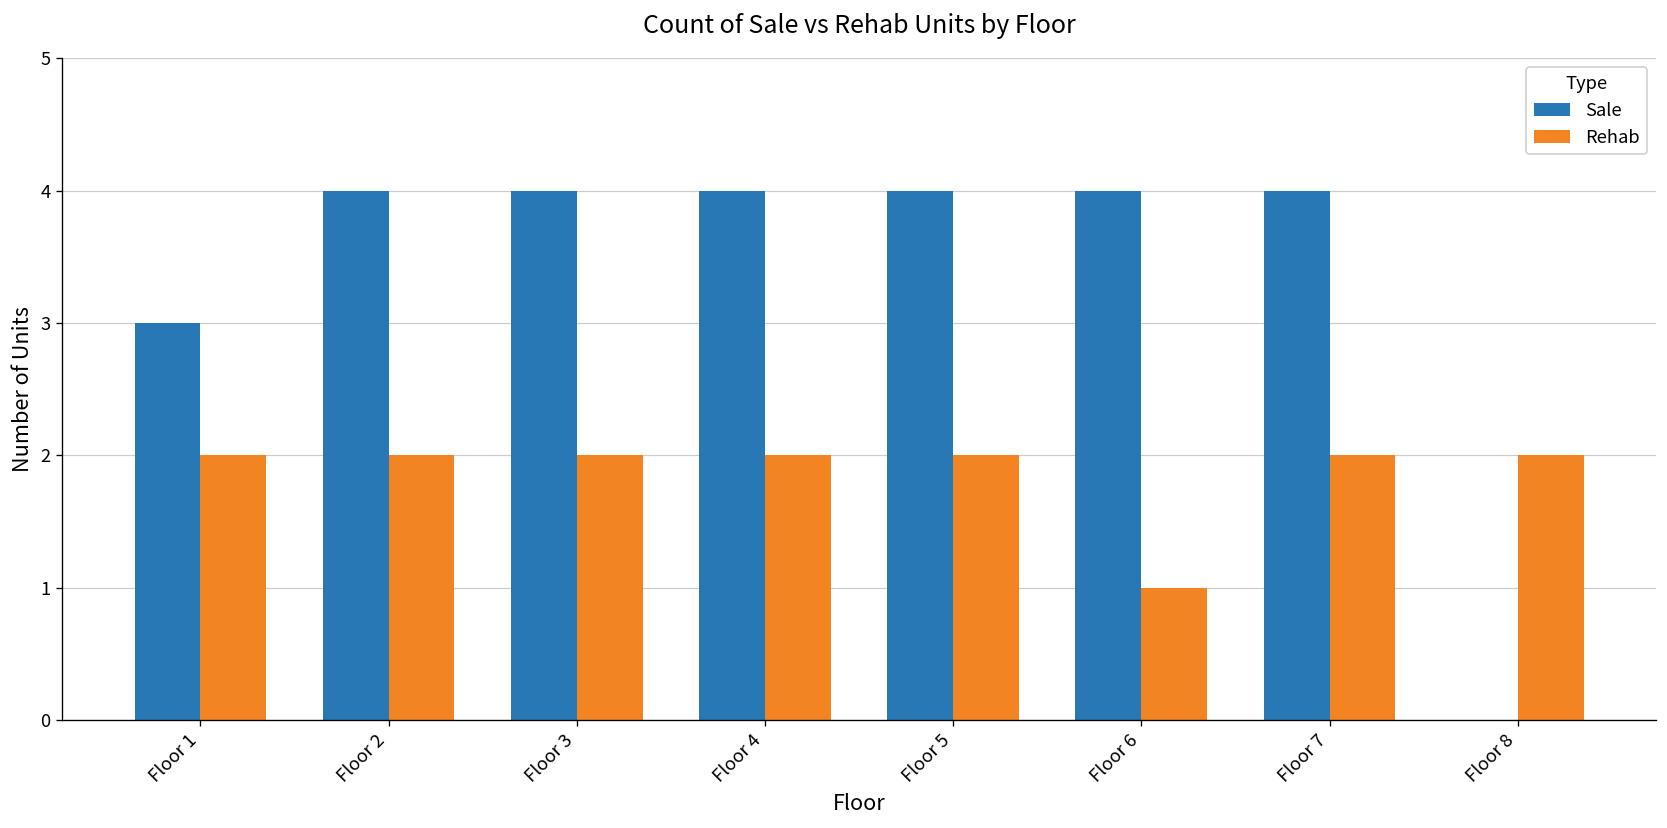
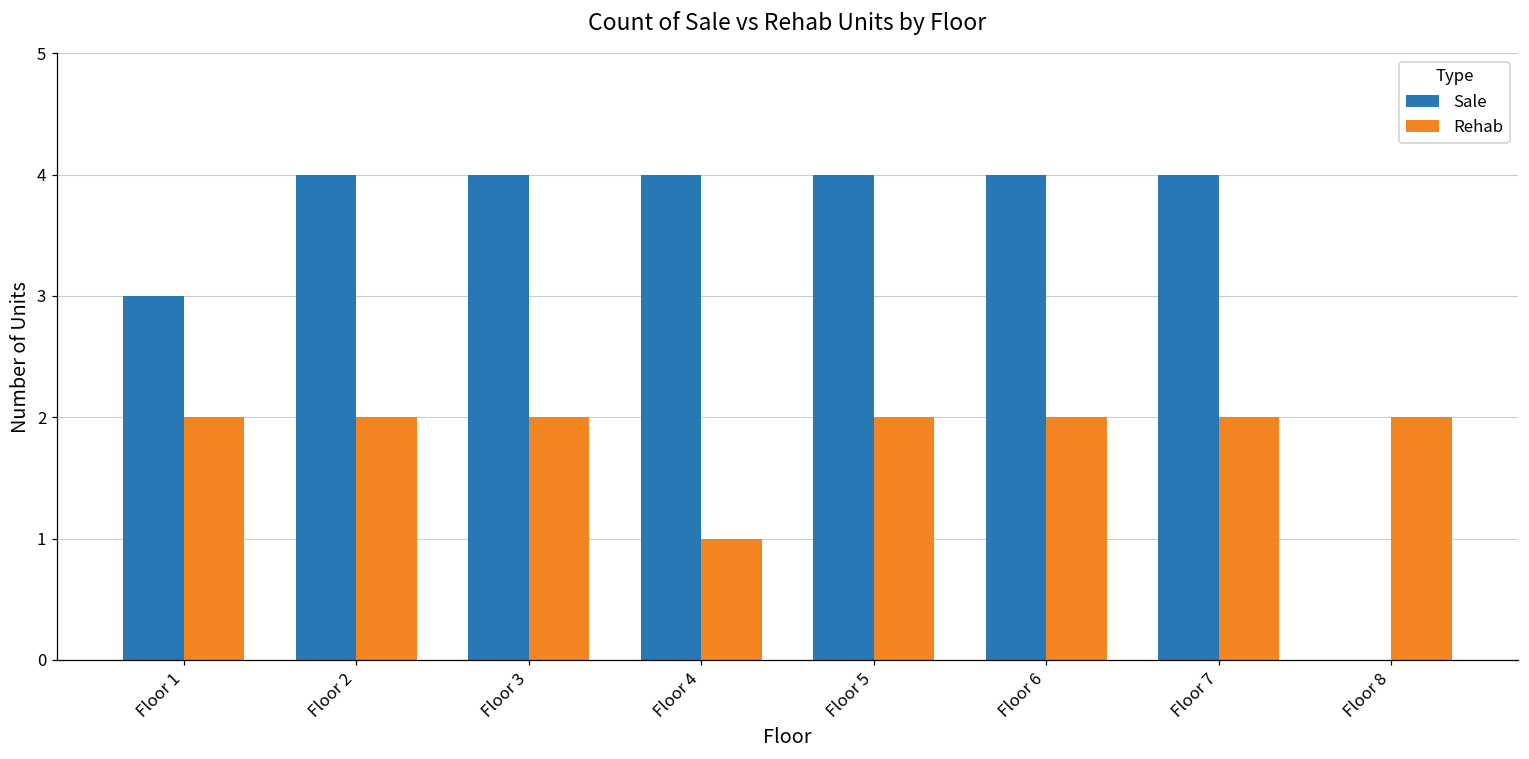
Rehab, Floor 4: 2 -> 1
Rehab, Floor 6: 1 -> 2
